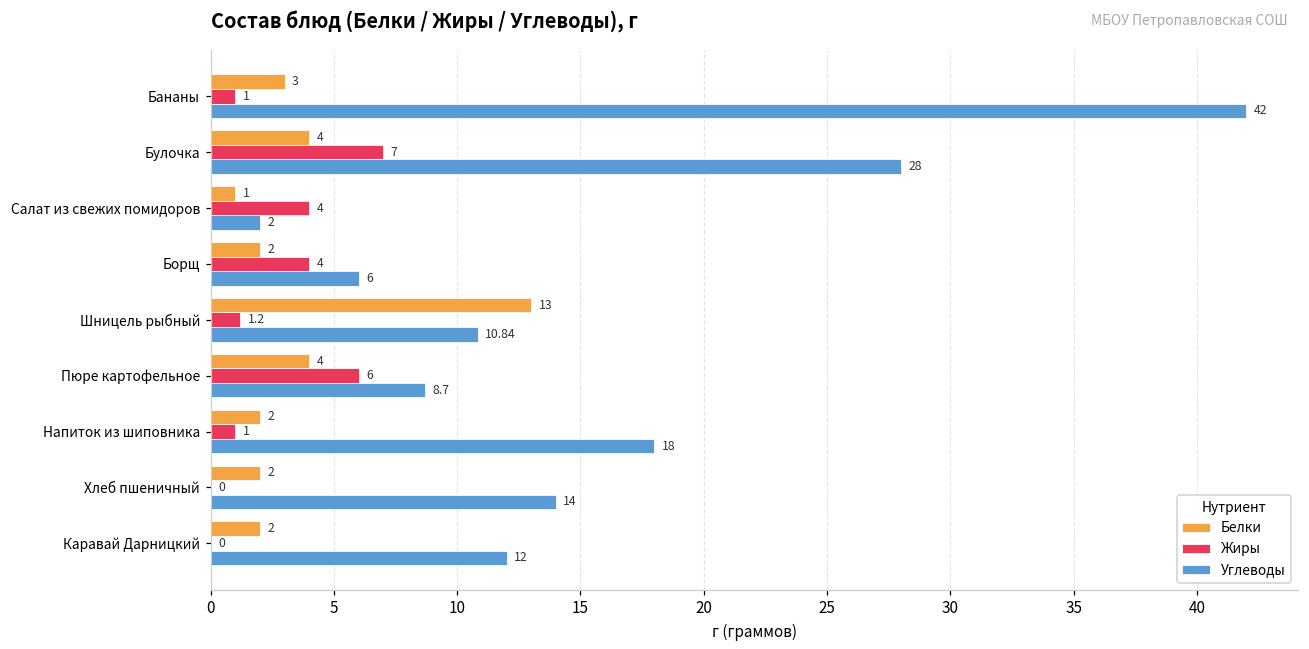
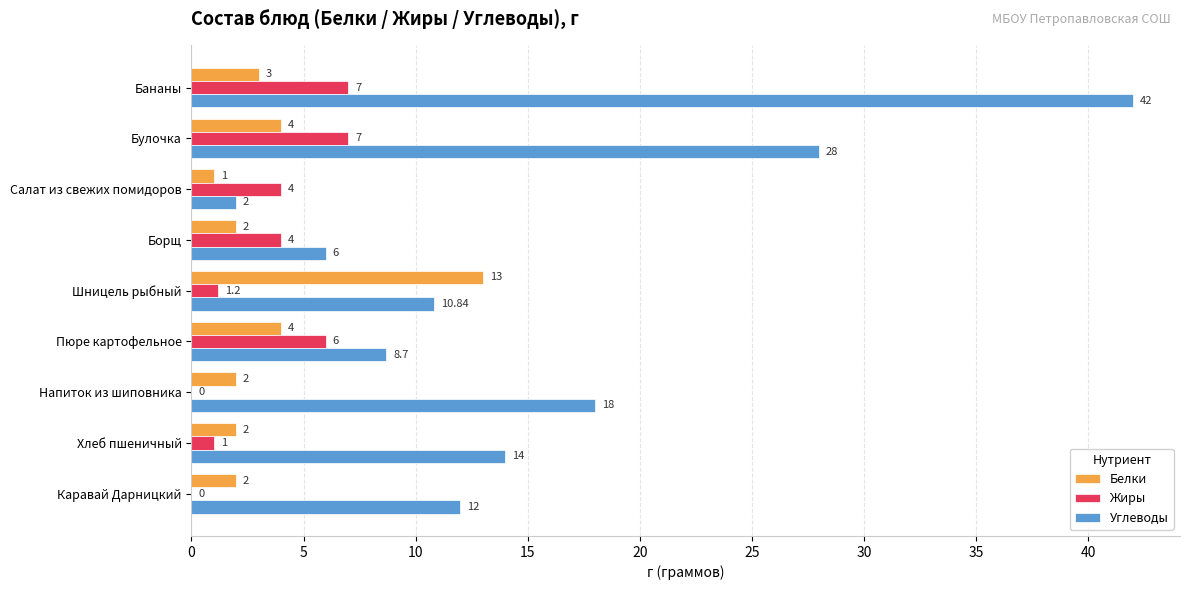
Жиры, Бананы: 1 -> 7
Жиры, Напиток из шиповника: 1 -> 0
Жиры, Хлеб пшеничный: 0 -> 1
